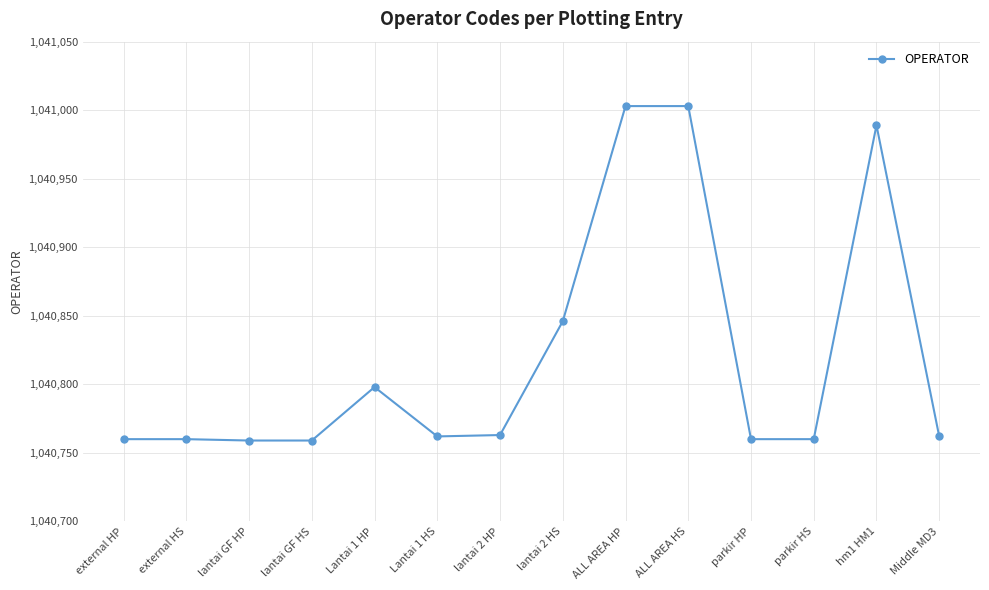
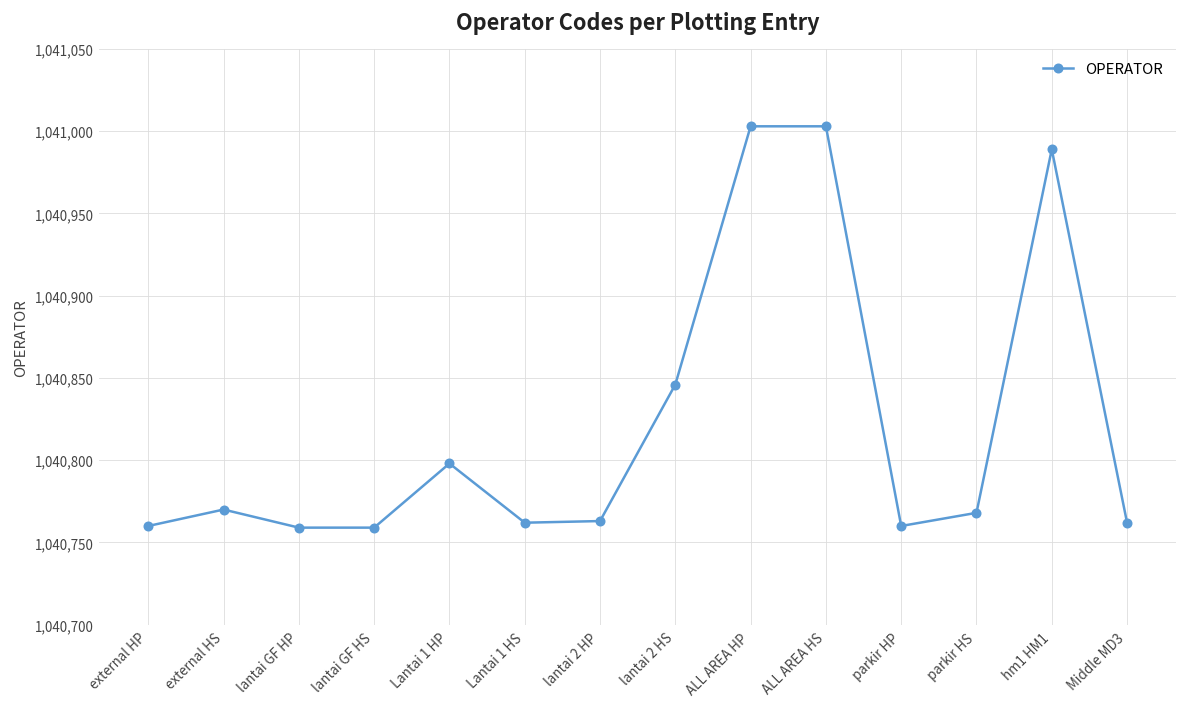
external HS: 1,040,760 -> 1,040,770
parkir HS: 1,040,760 -> 1,040,768
